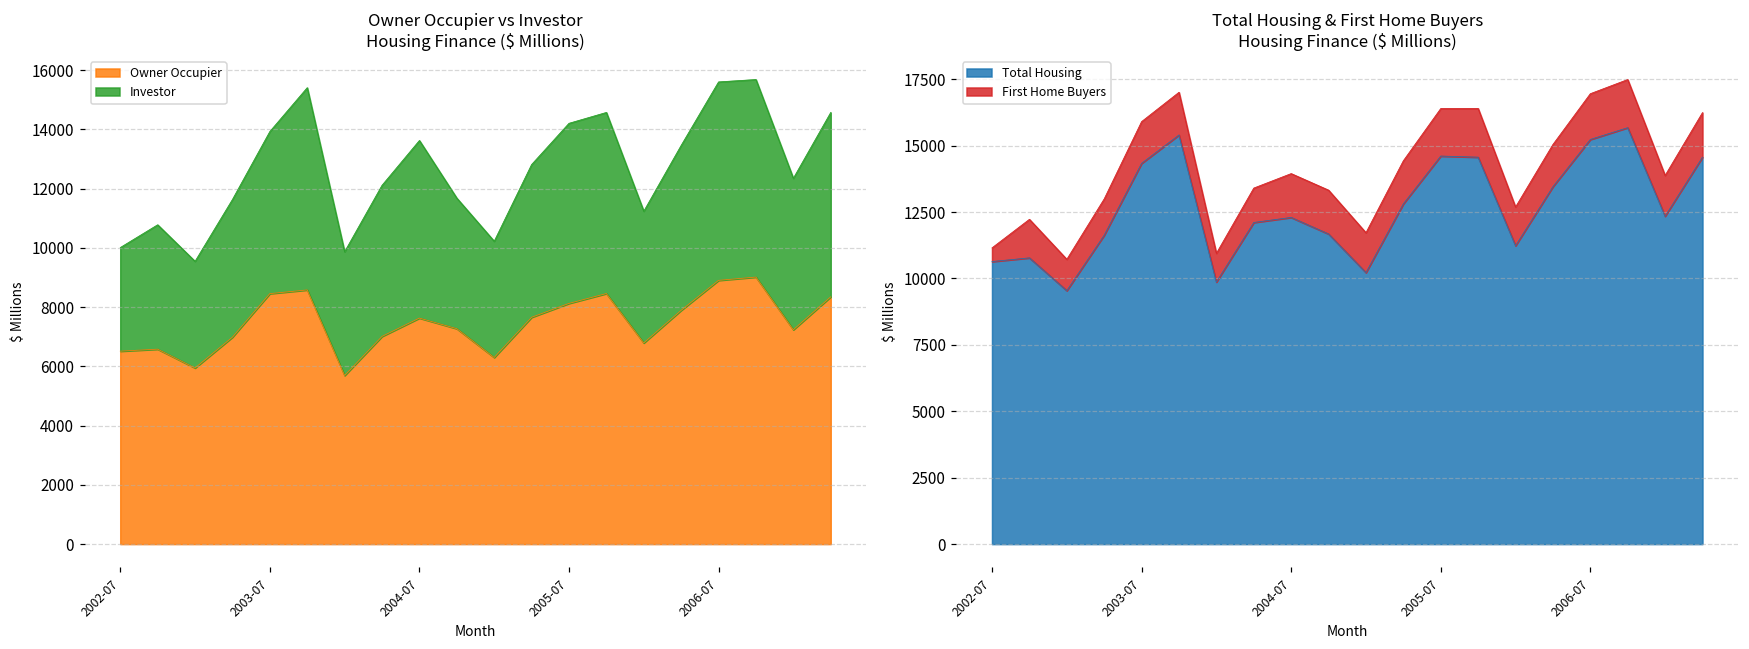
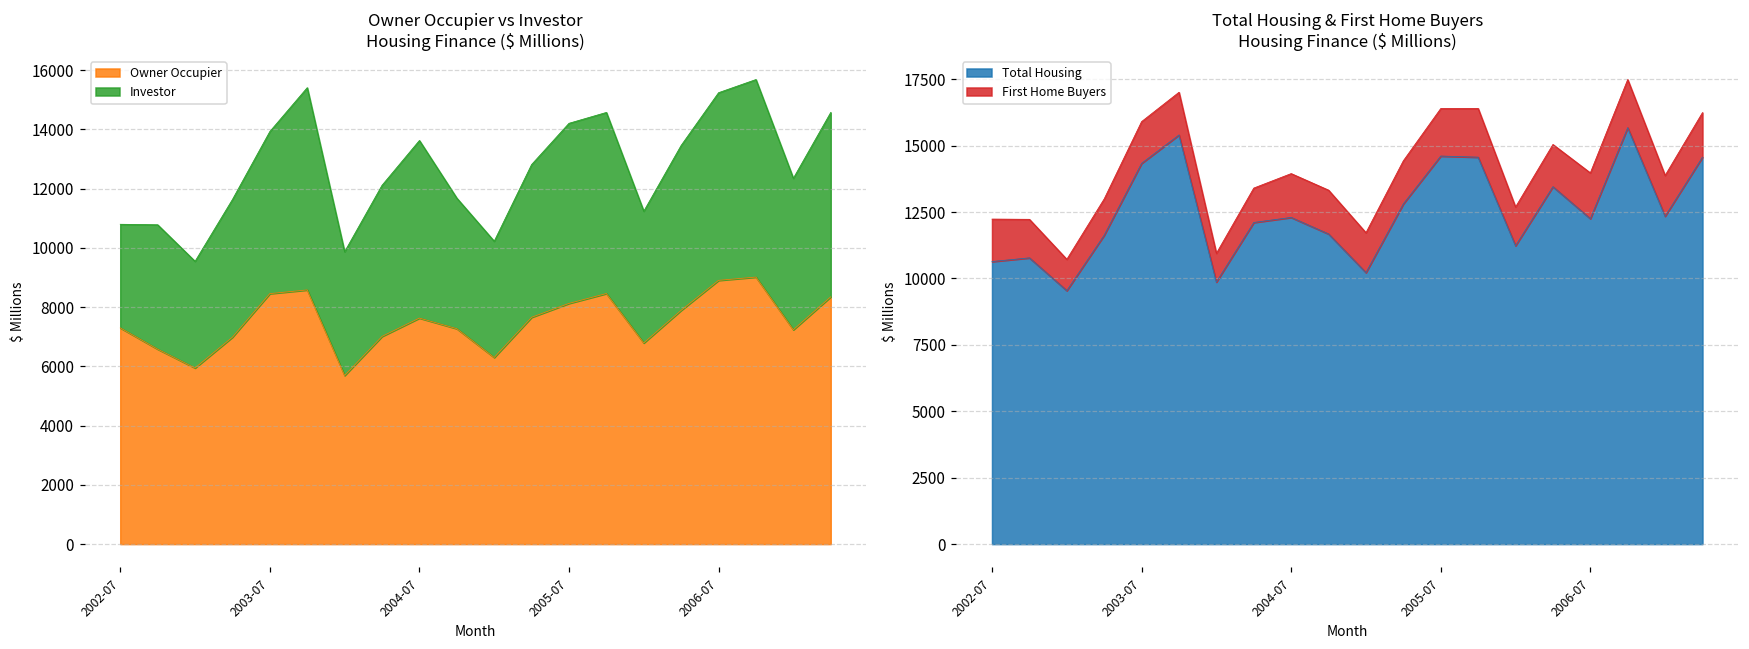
Owner Occupier vs Investor Housing Finance ($ Millions), Owner Occupier, 2002-07: 6500 -> 7300
Owner Occupier vs Investor Housing Finance ($ Millions), Investor, 2006-07: 6700 -> 6300
Total Housing & First Home Buyers Housing Finance ($ Millions), First Home Buyers, 2002-07: 500 -> 1600
Total Housing & First Home Buyers Housing Finance ($ Millions), Total Housing, 2006-07: 15200 -> 12300
